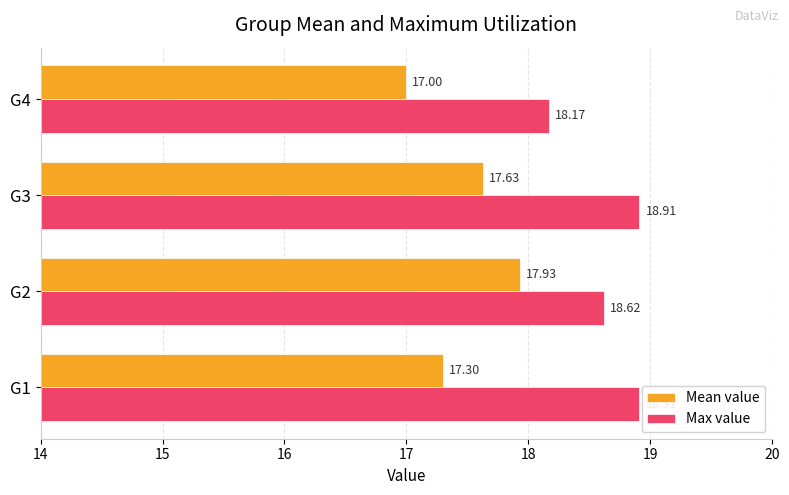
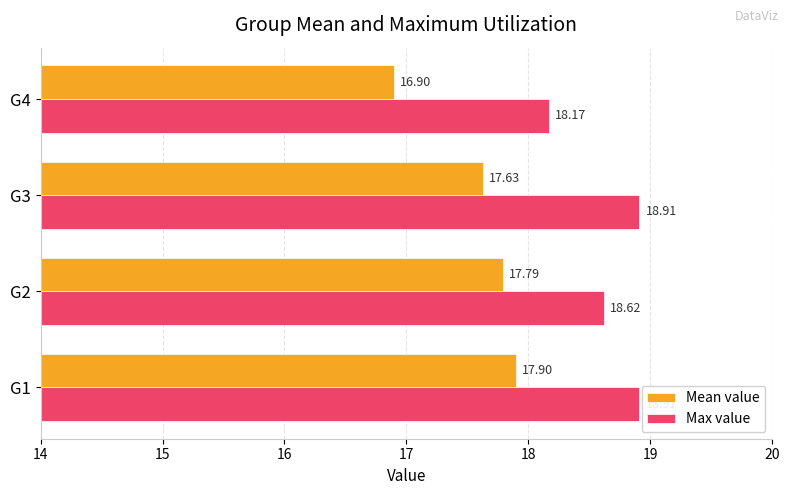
Mean value, G4: 17.00 -> 16.90
Mean value, G2: 17.93 -> 17.79
Mean value, G1: 17.30 -> 17.90
